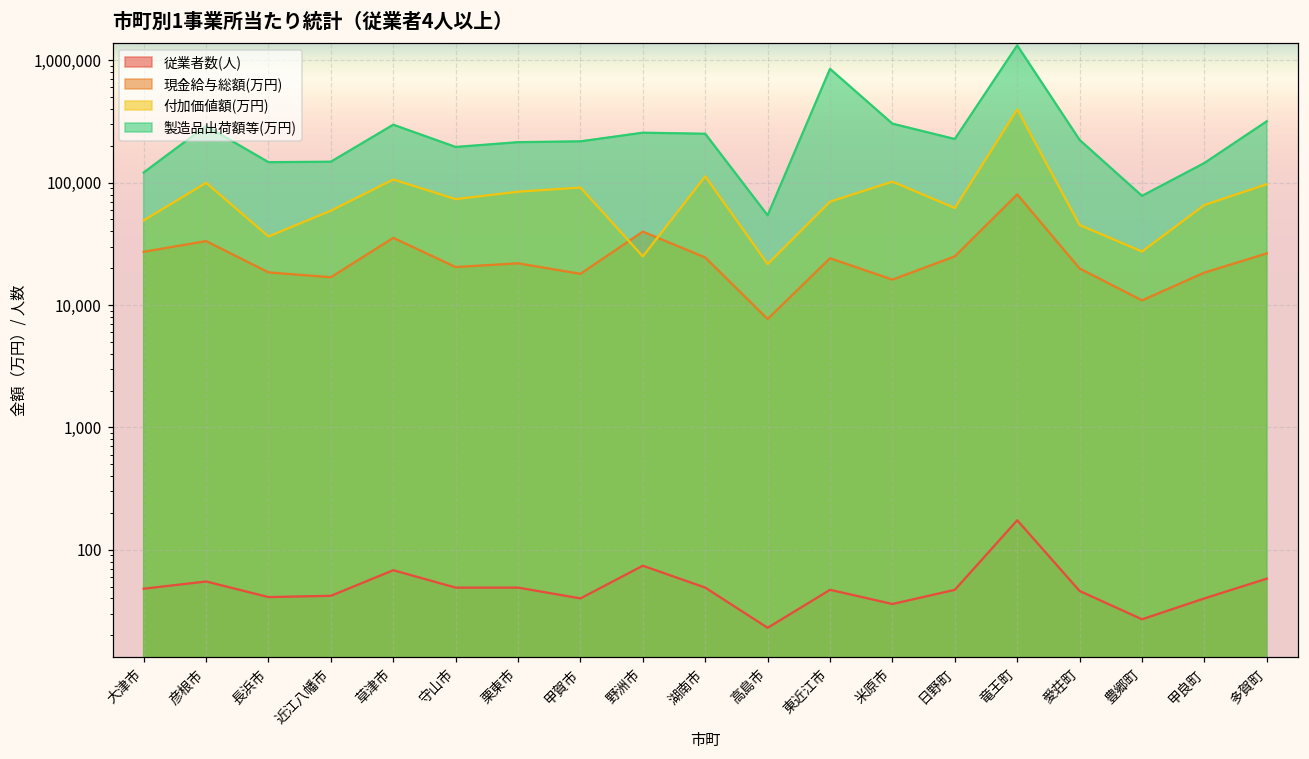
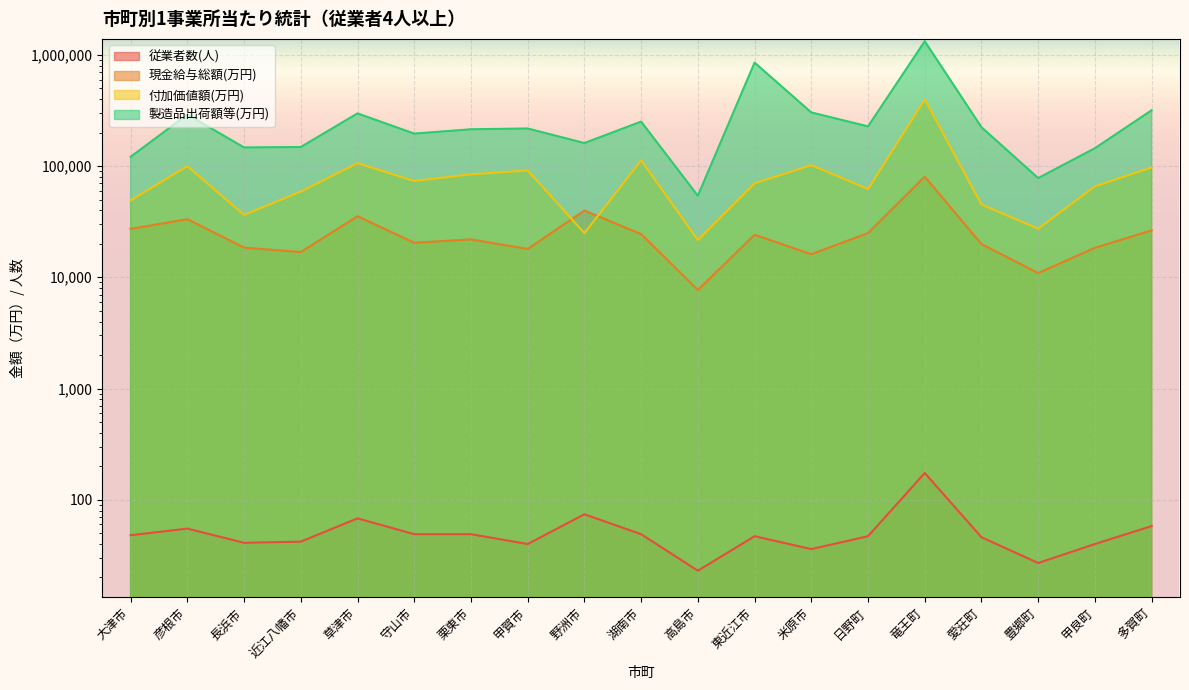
製造品出荷額等(万円), 野洲市: 260,000 -> 160,000
